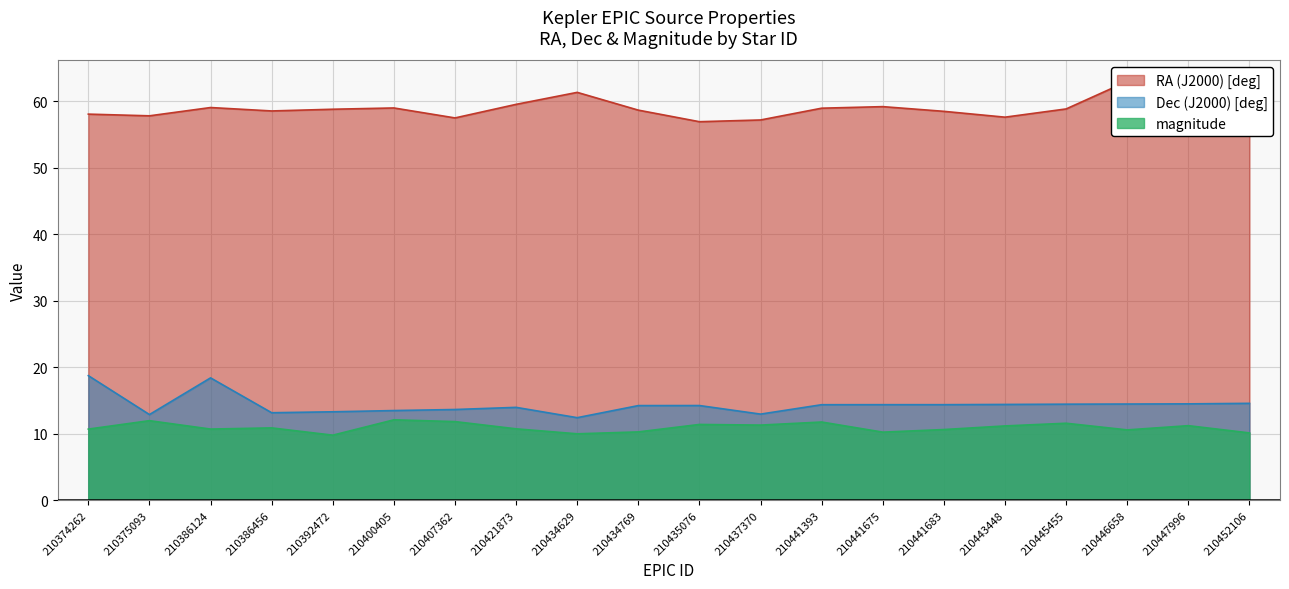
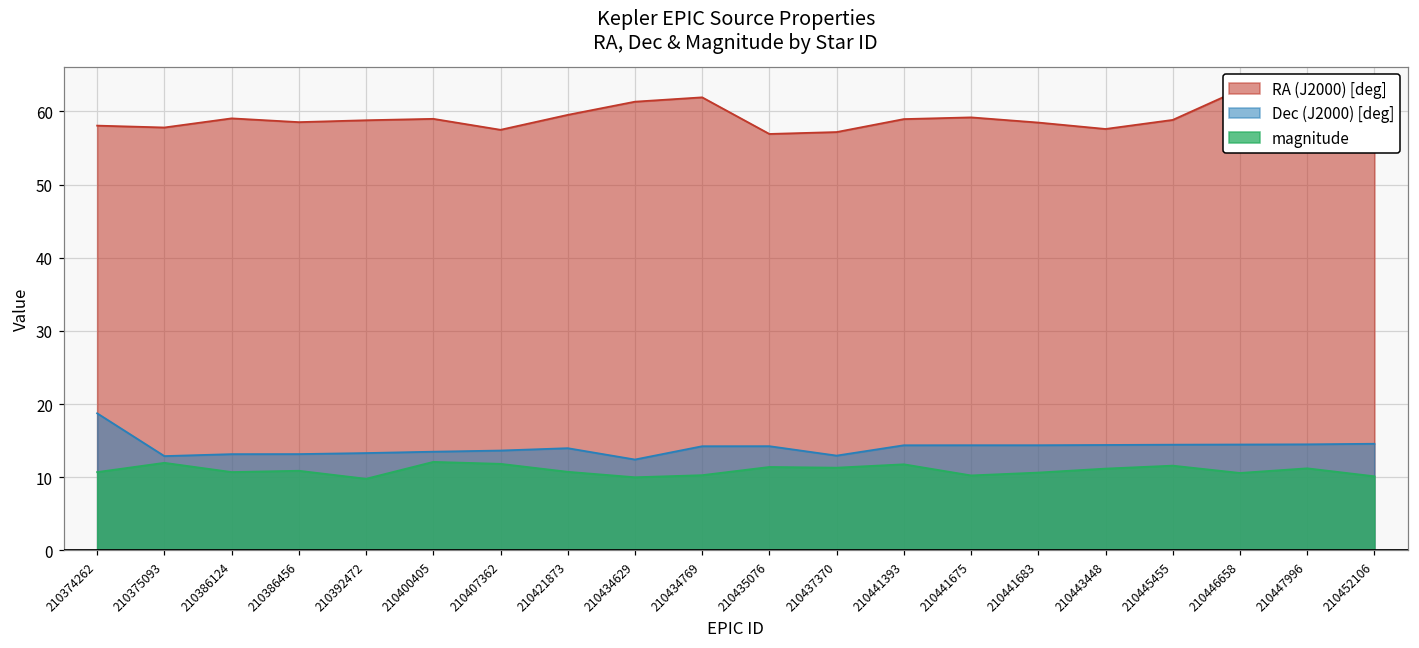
Dec (J2000) [deg], 210386124: 18 -> 13
RA (J2000) [deg], 210434769: 59 -> 62
